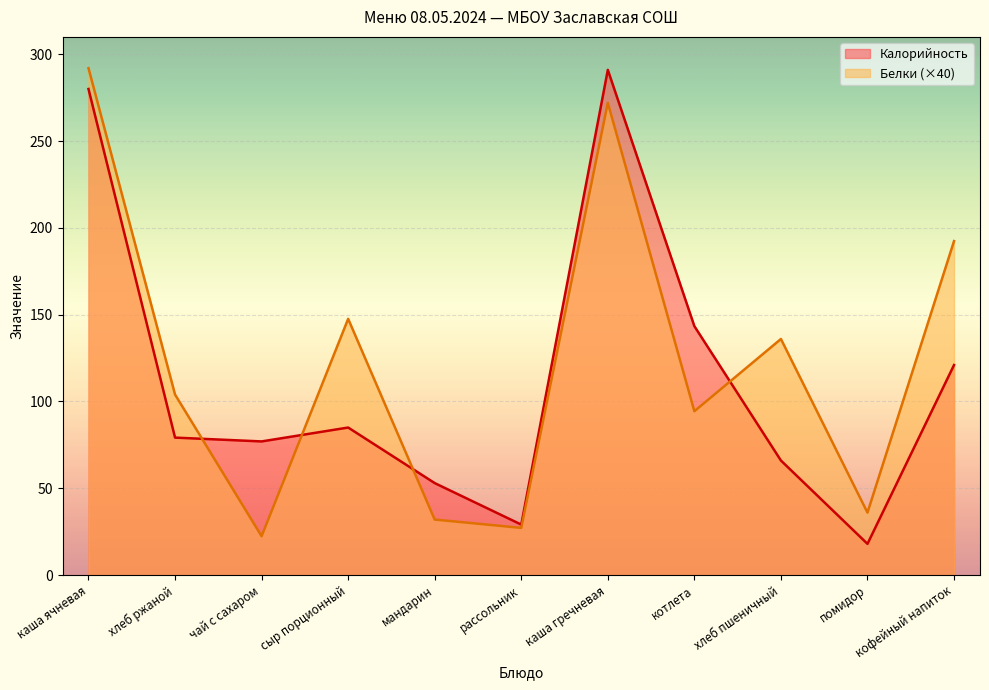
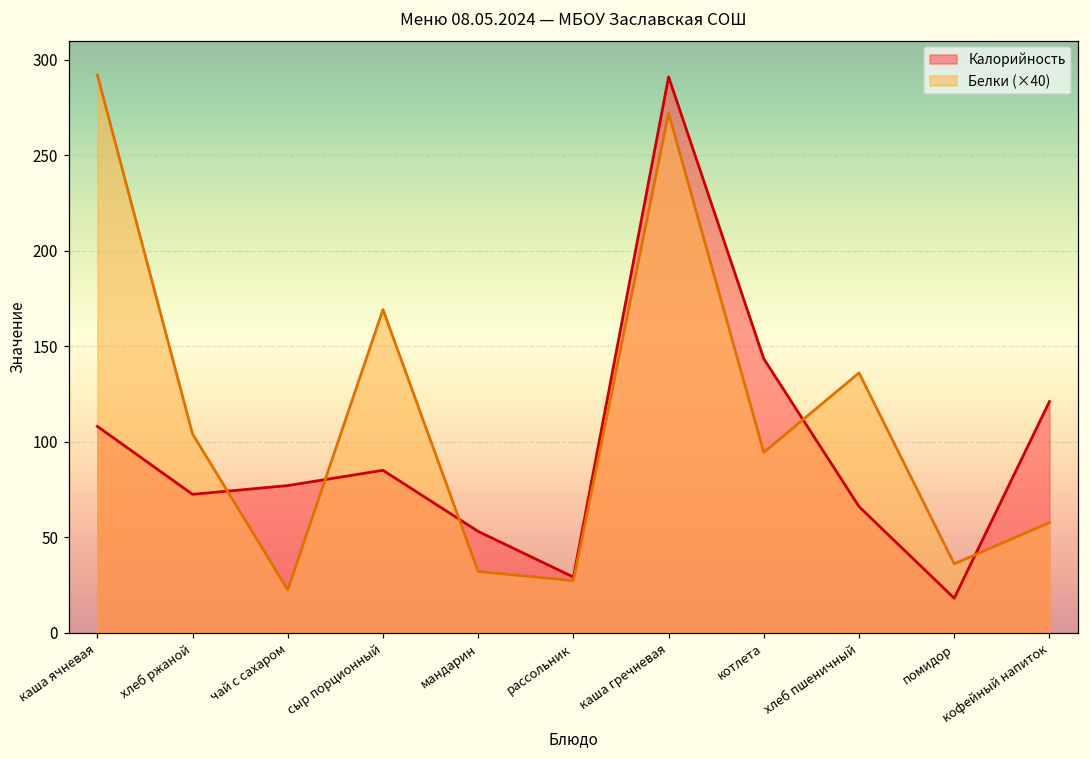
Калорийность, каша ячневая: 280 -> 108
Калорийность, хлеб ржаной: 79 -> 72
Белки (×40), сыр порционный: 148 -> 169
Белки (×40), кофейный напиток: 192 -> 58
